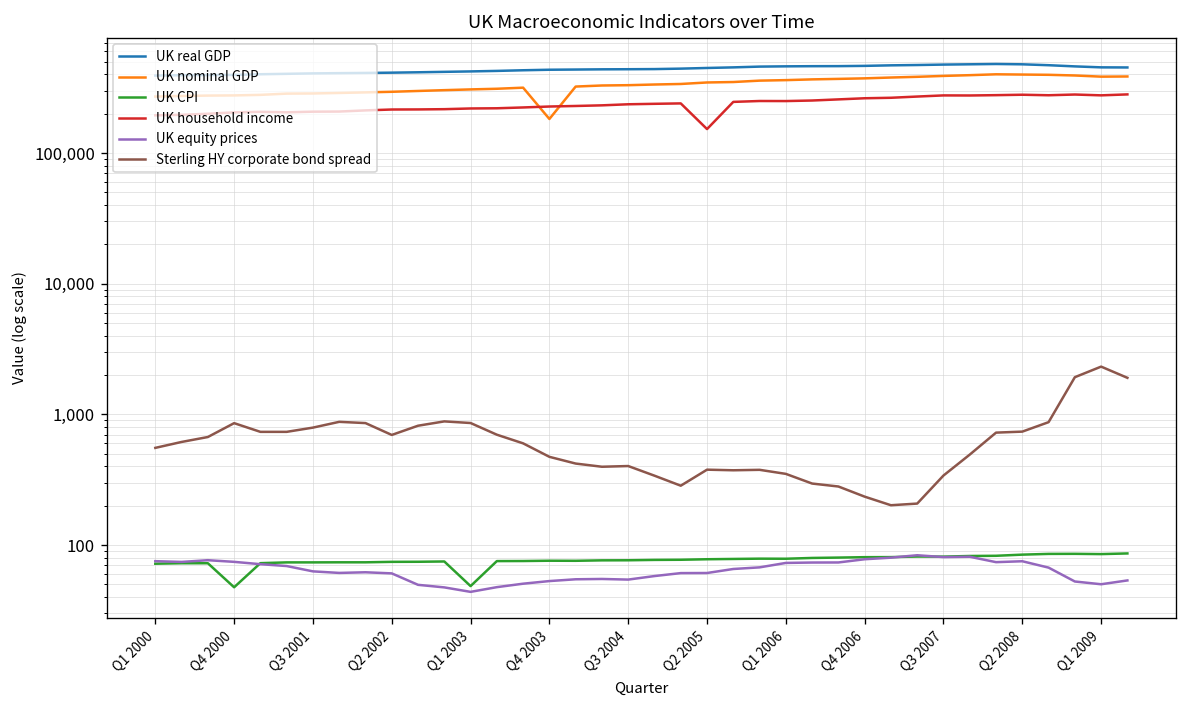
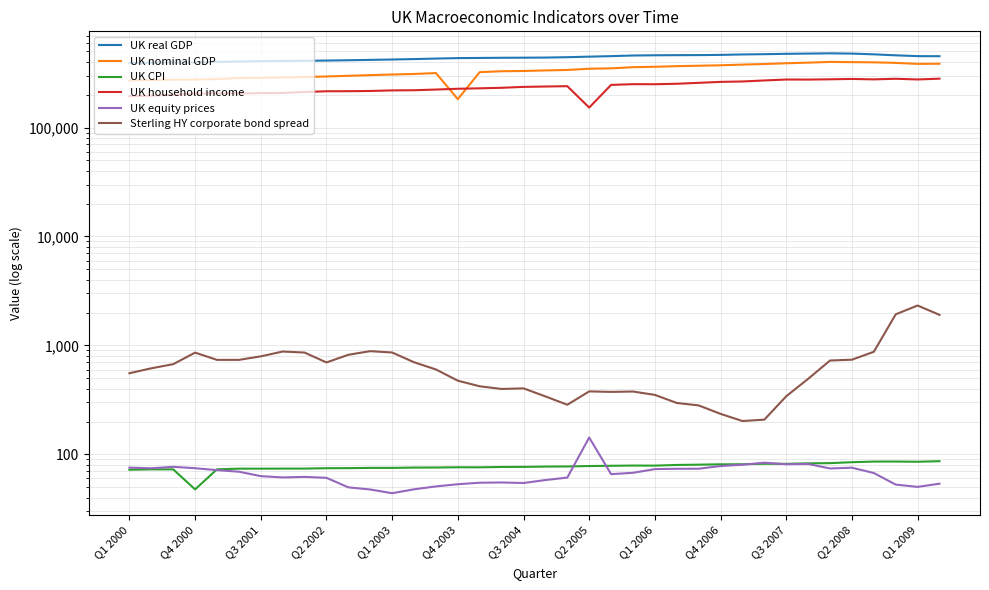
UK CPI, Q1 2003: 50 -> 80
UK equity prices, Q2 2005: 60 -> 140
